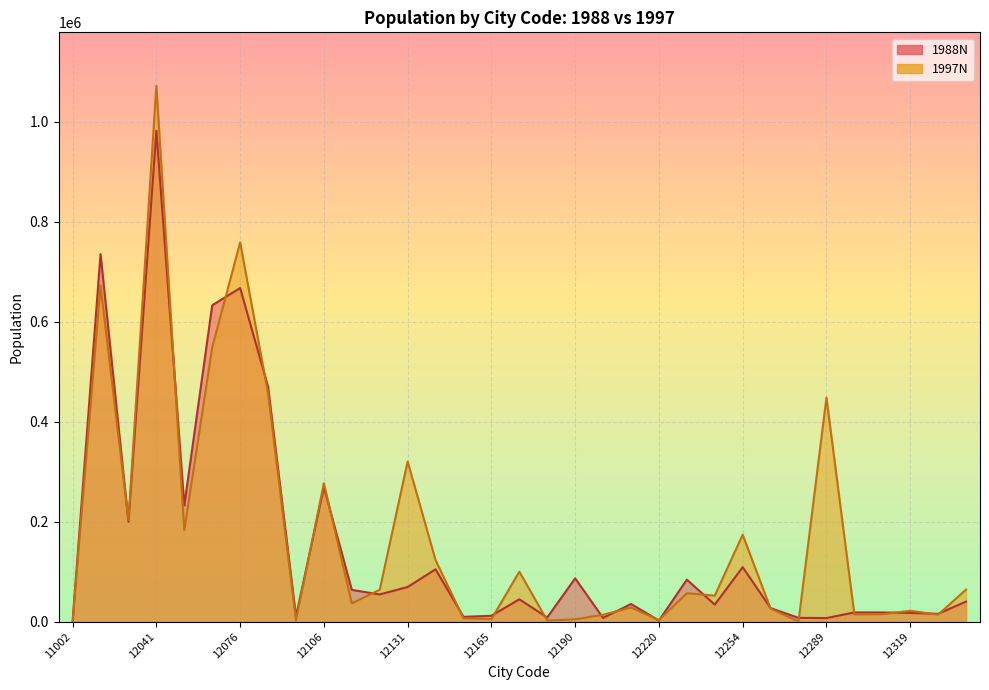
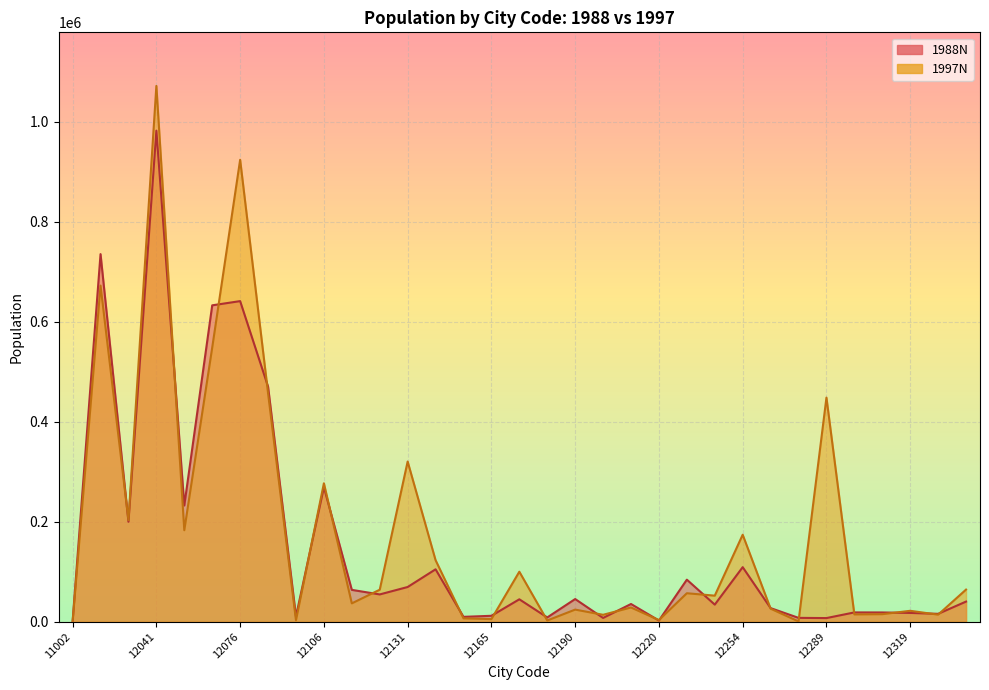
1988N, 12076: 670000 -> 640000
1997N, 12076: 760000 -> 920000
1988N, 12190: 90000 -> 50000
1997N, 12190: 0 -> 20000
